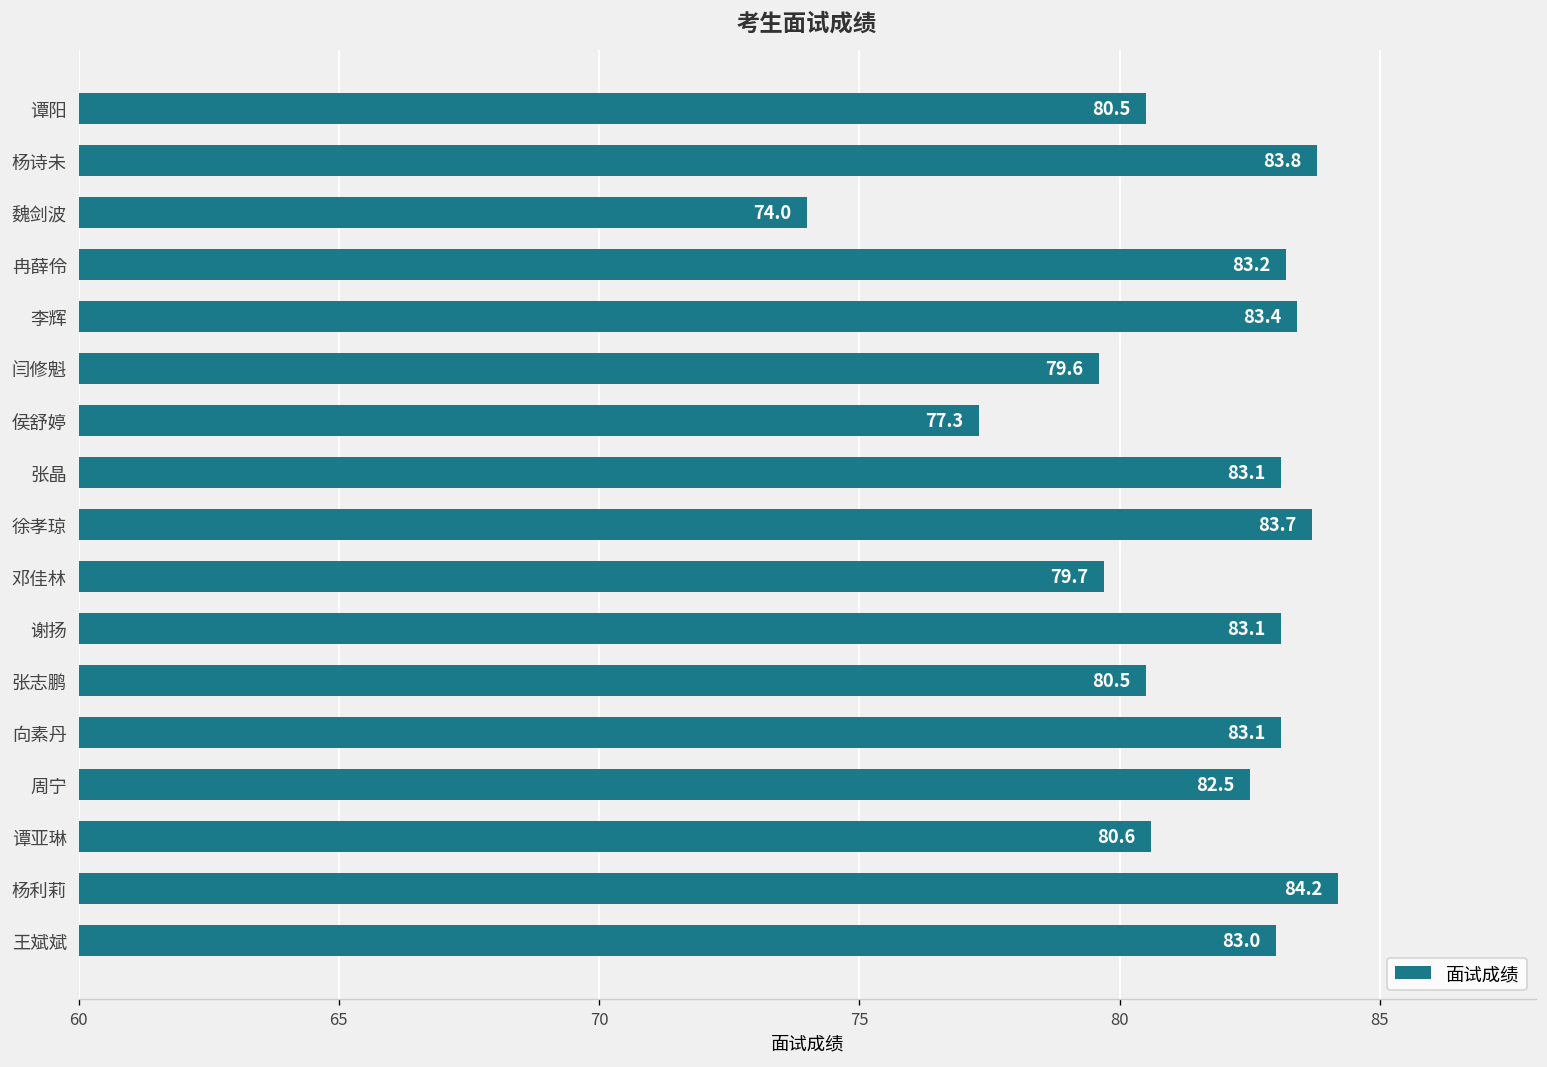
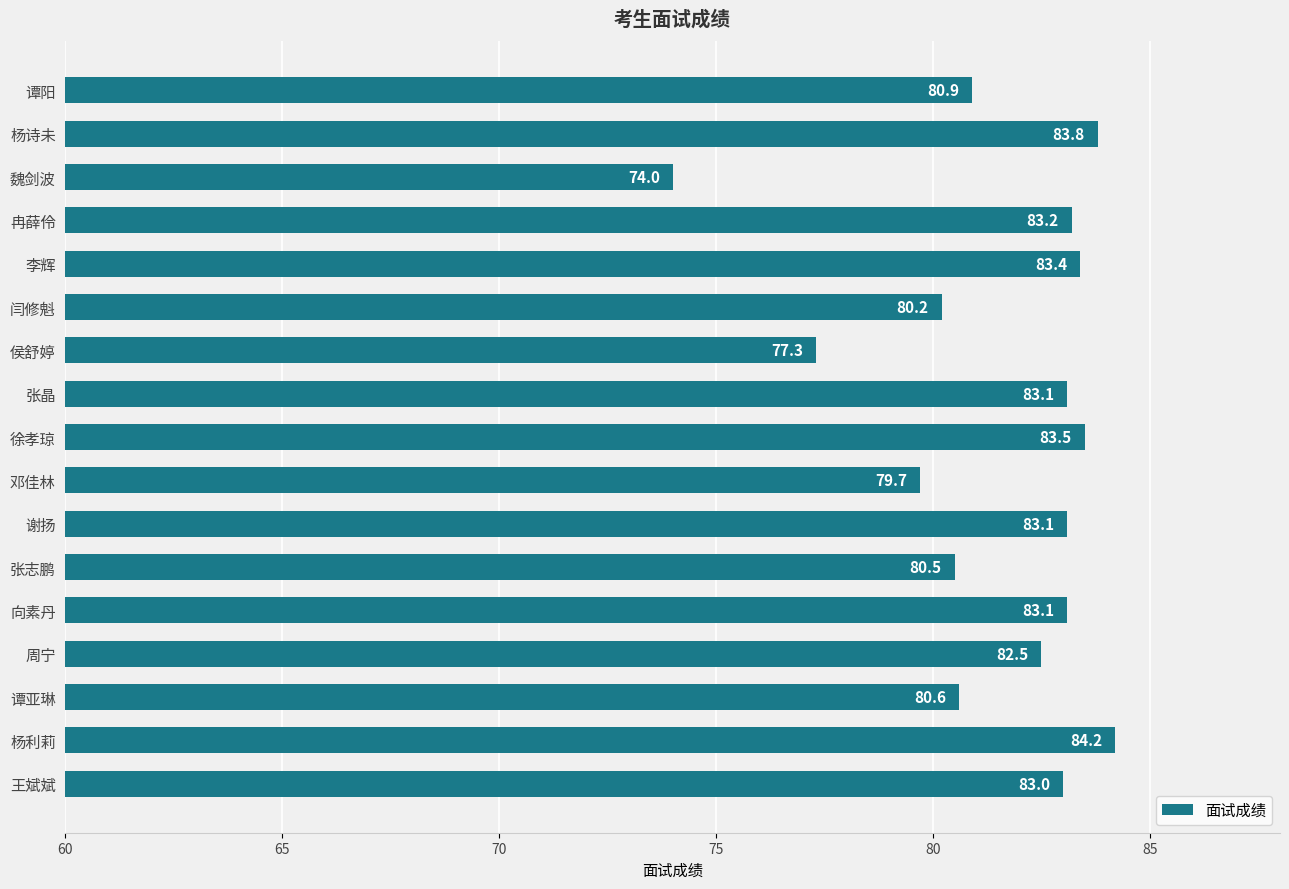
谭阳: 80.5 -> 80.9
闫修魁: 79.6 -> 80.2
徐孝琼: 83.7 -> 83.5
